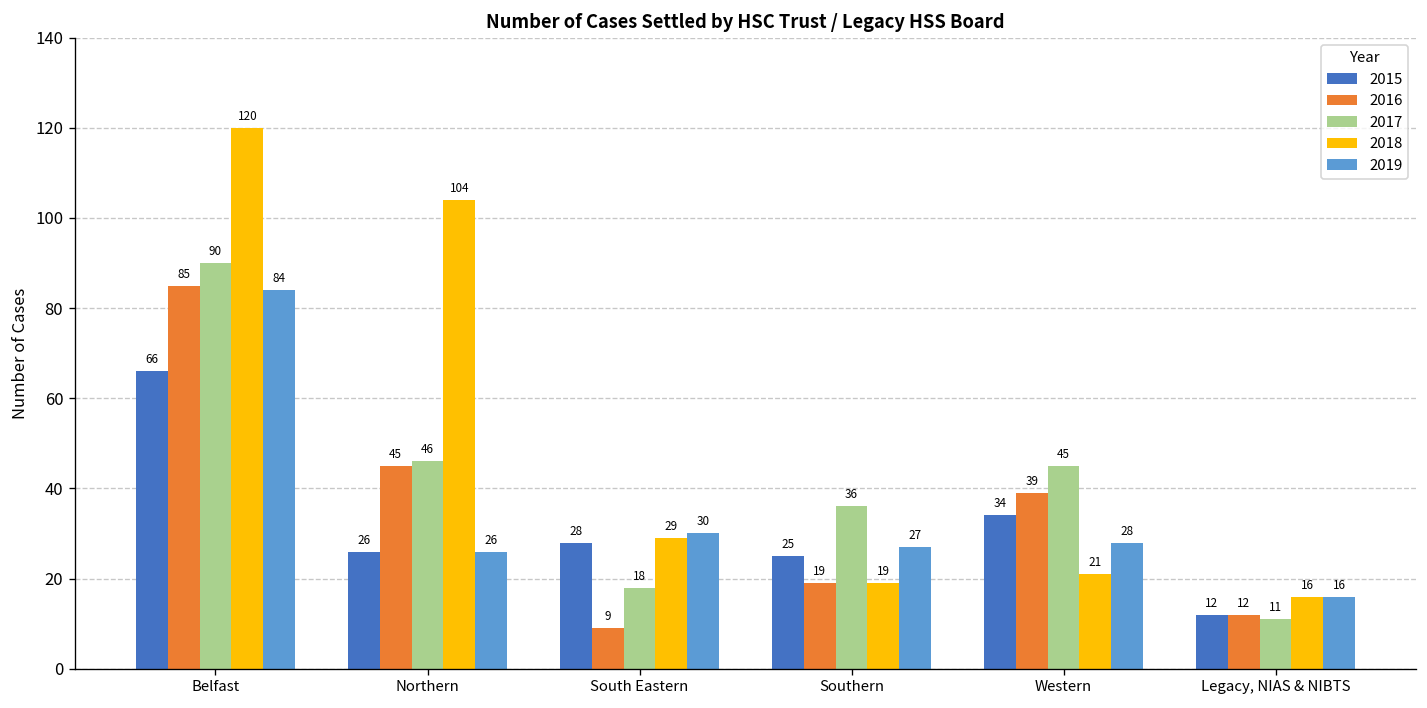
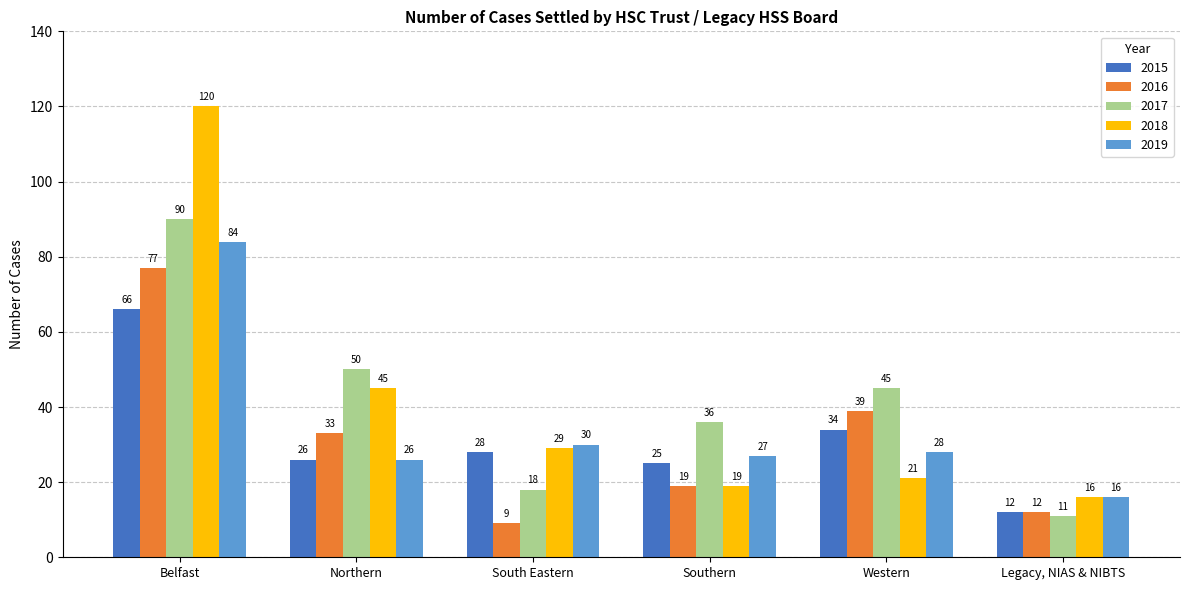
2016, Belfast: 85 -> 77
2016, Northern: 45 -> 33
2017, Northern: 46 -> 50
2018, Northern: 104 -> 45
